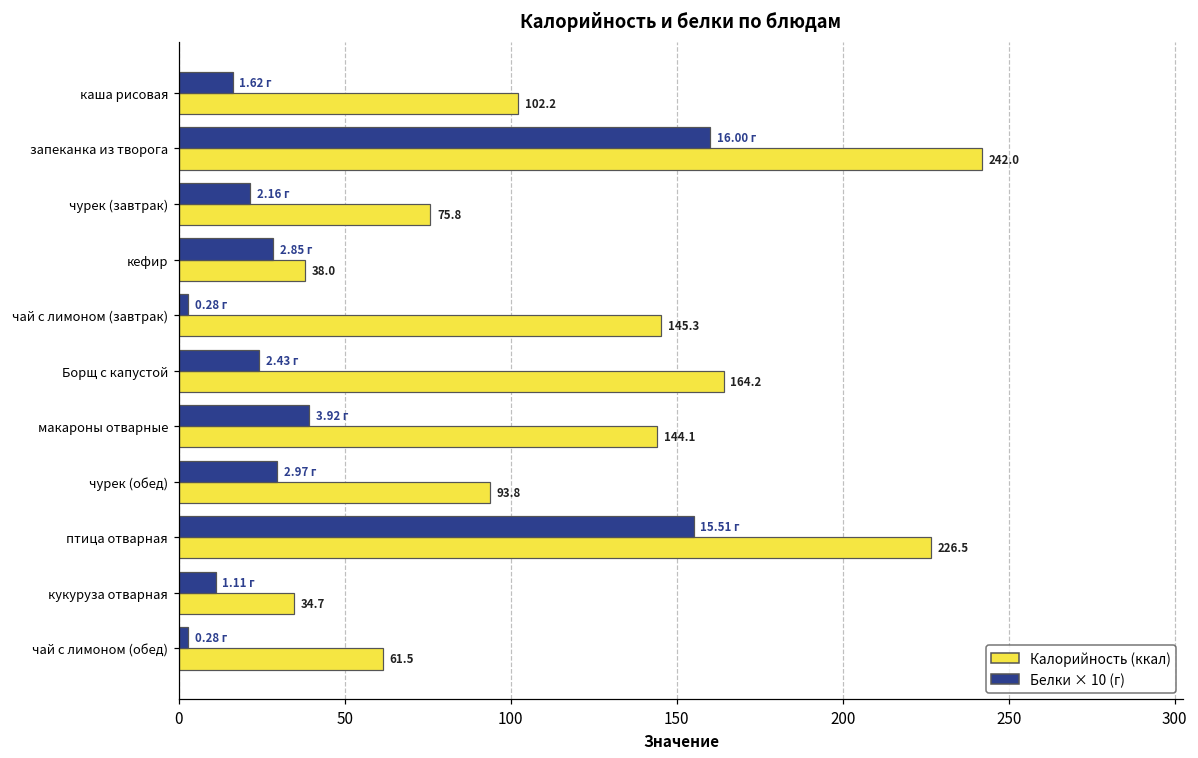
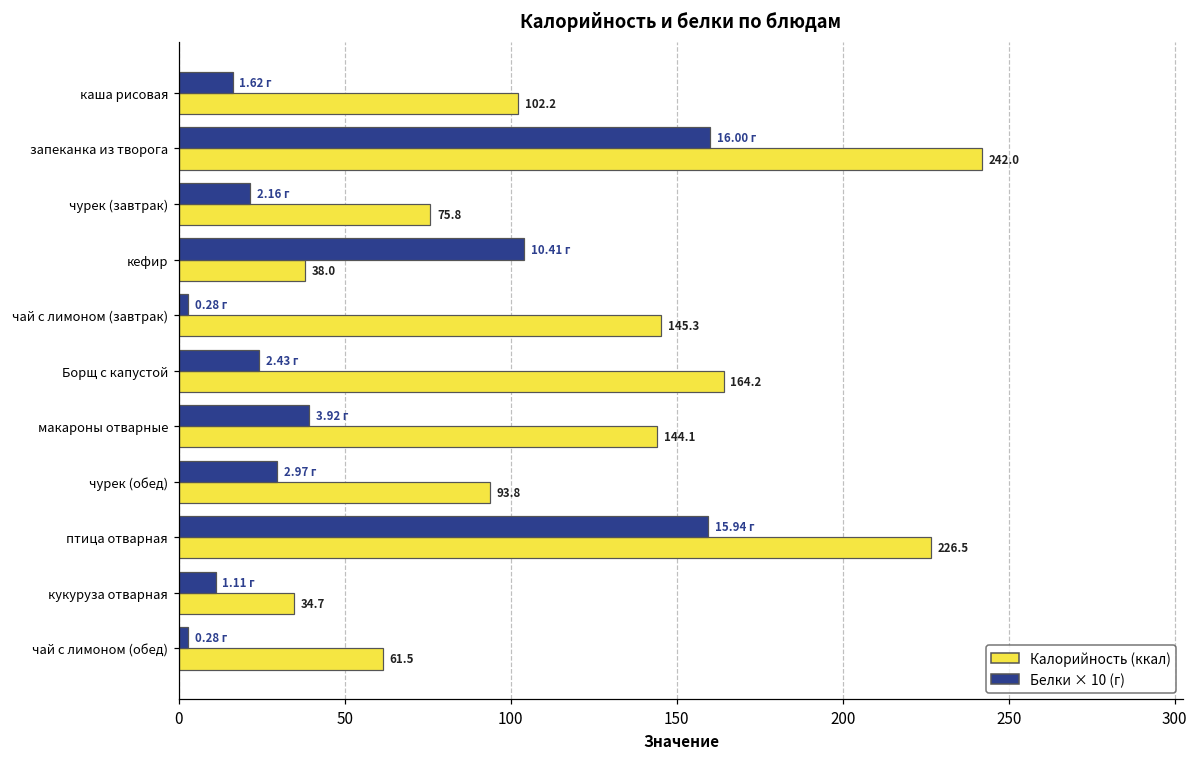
Белки × 10 (г), кефир: 2.85 -> 10.41
Белки × 10 (г), птица отварная: 15.51 -> 15.94
